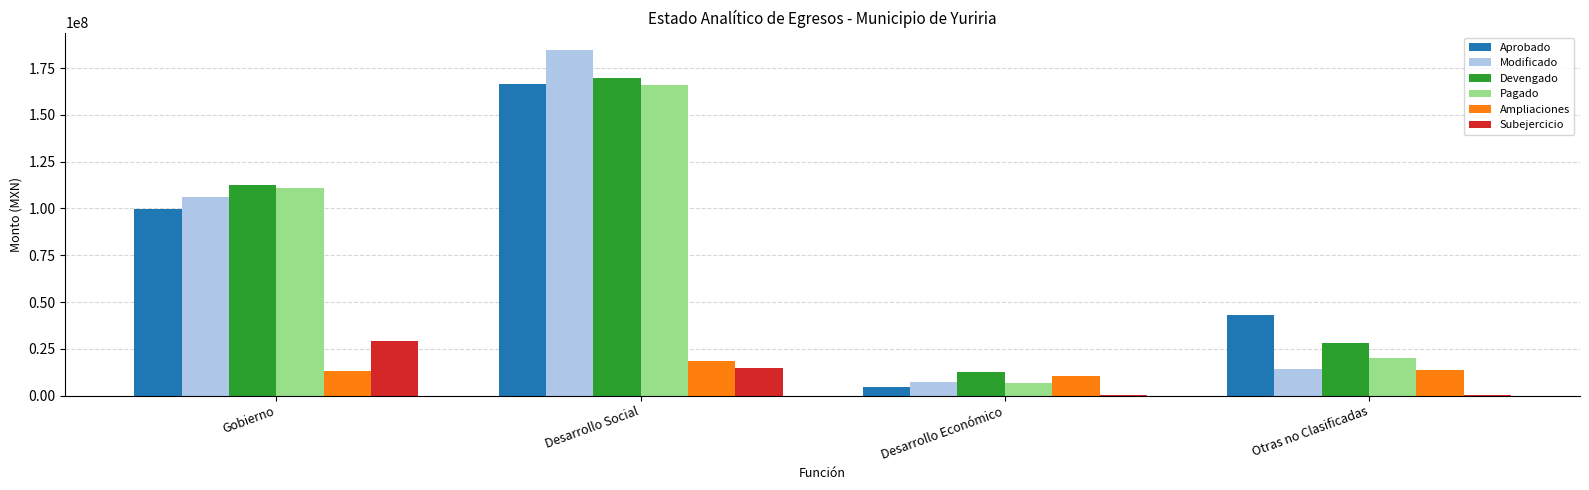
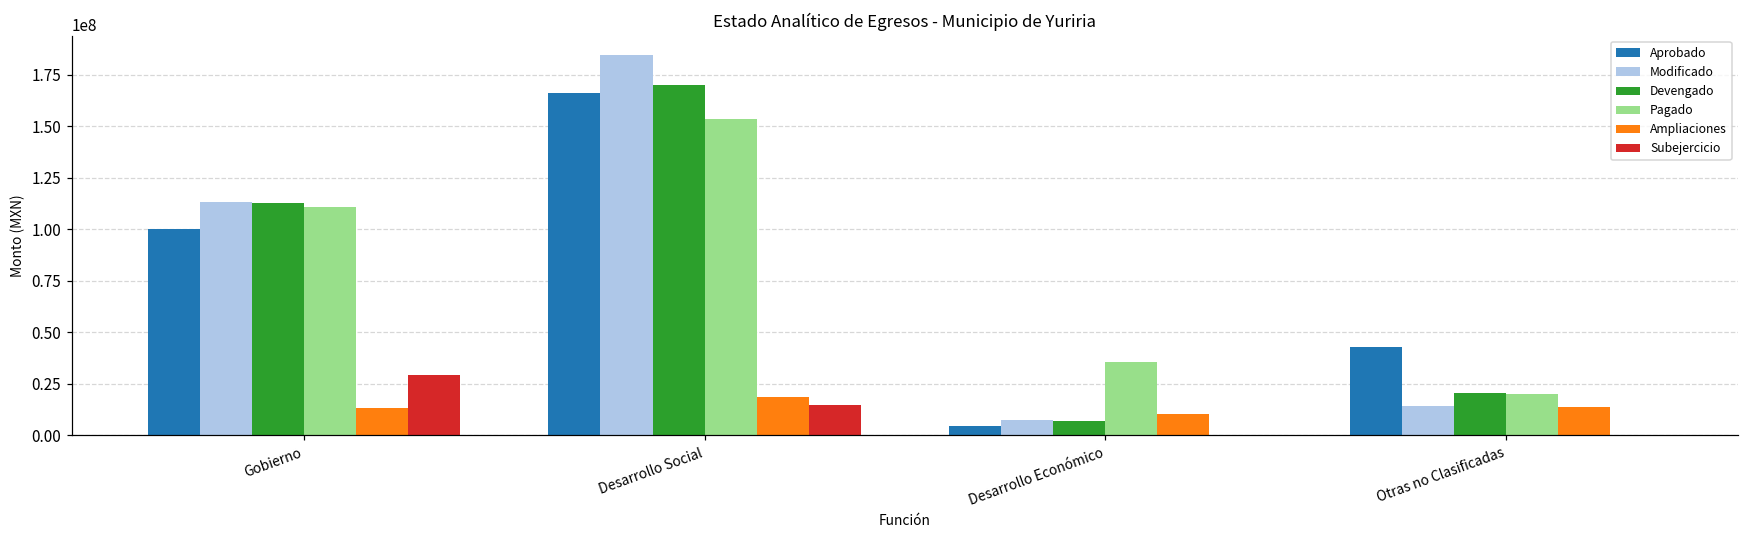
Modificado, Gobierno: 106000000 -> 113000000
Pagado, Desarrollo Social: 166000000 -> 154000000
Devengado, Desarrollo Económico: 13000000 -> 7000000
Pagado, Desarrollo Económico: 7000000 -> 36000000
Devengado, Otras no Clasificadas: 28000000 -> 21000000
